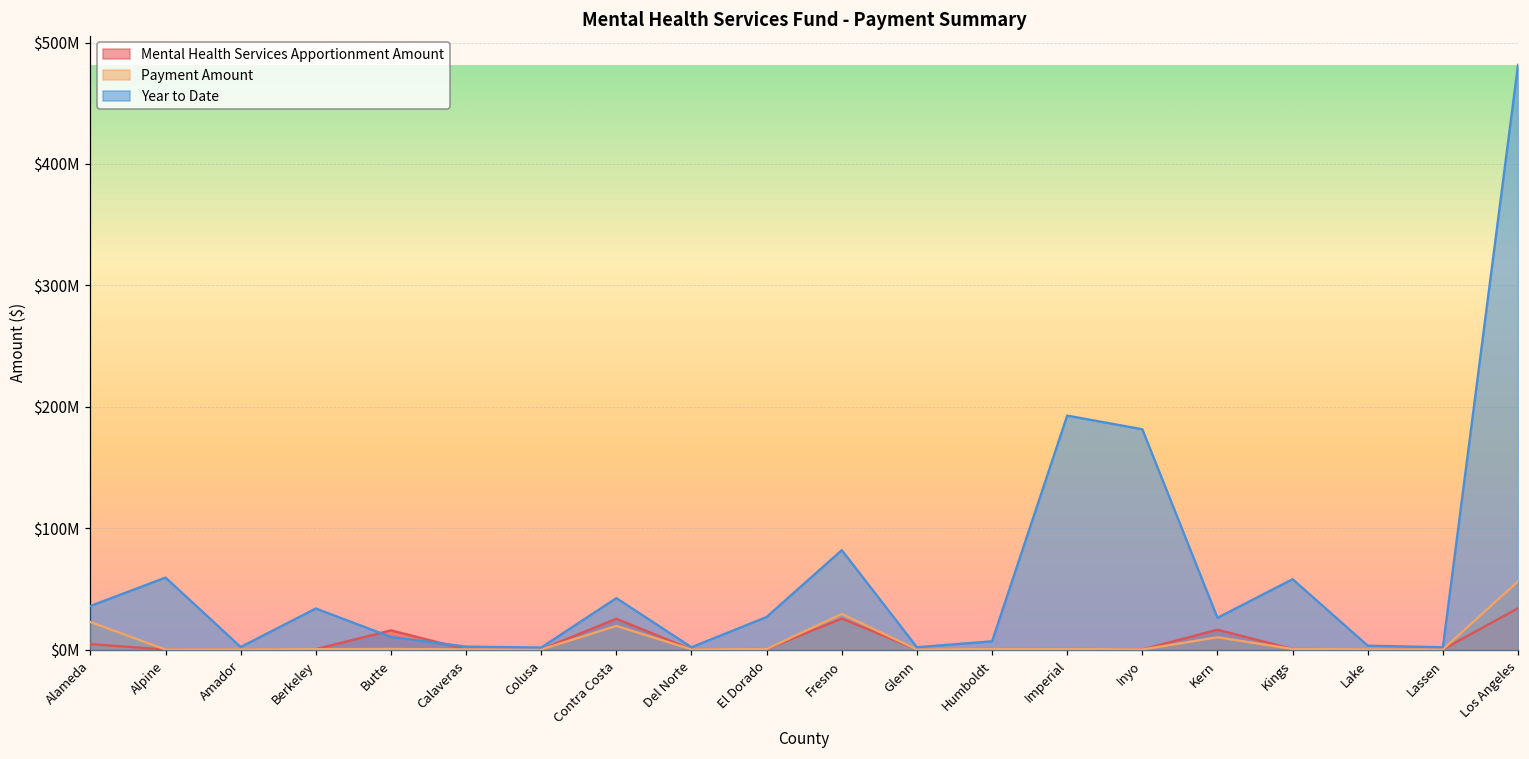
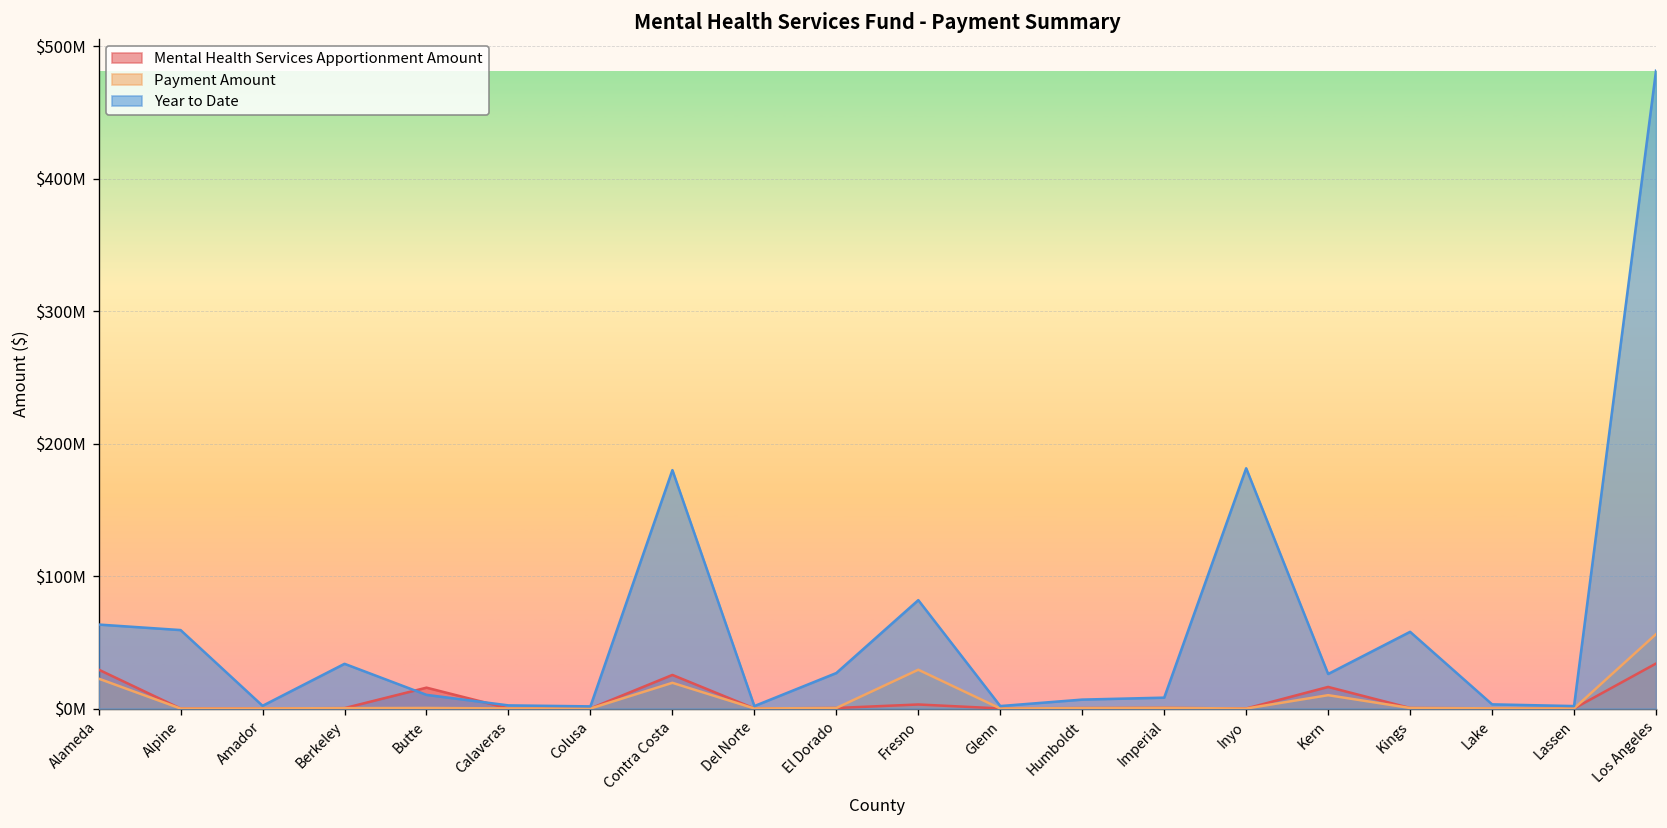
Mental Health Services Apportionment Amount, Alameda: $4000000 -> $29000000
Year to Date, Alameda: $36000000 -> $63000000
Year to Date, Contra Costa: $42000000 -> $180000000
Mental Health Services Apportionment Amount, Fresno: $26000000 -> $3000000
Year to Date, Imperial: $193000000 -> $8000000
